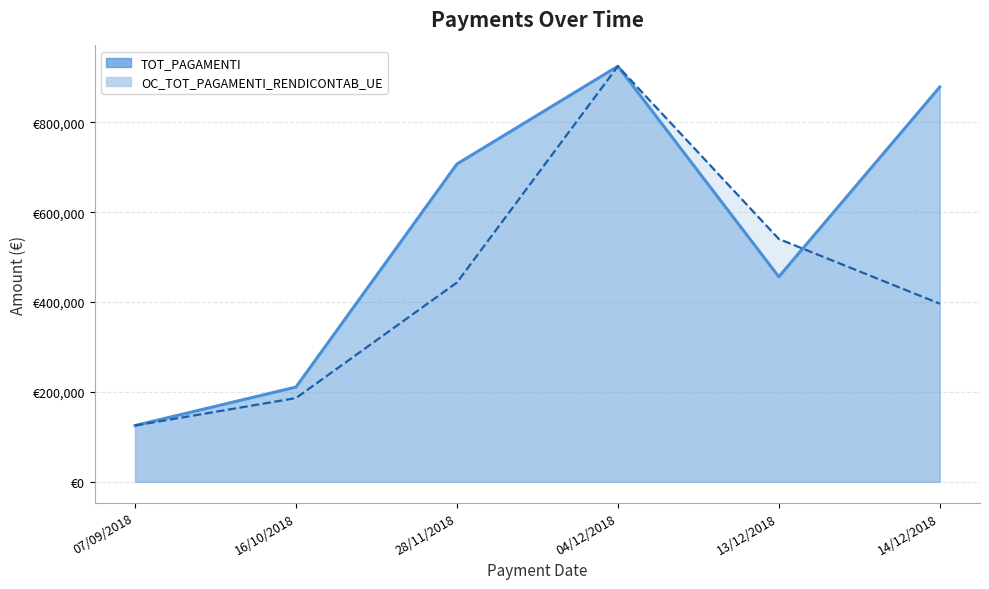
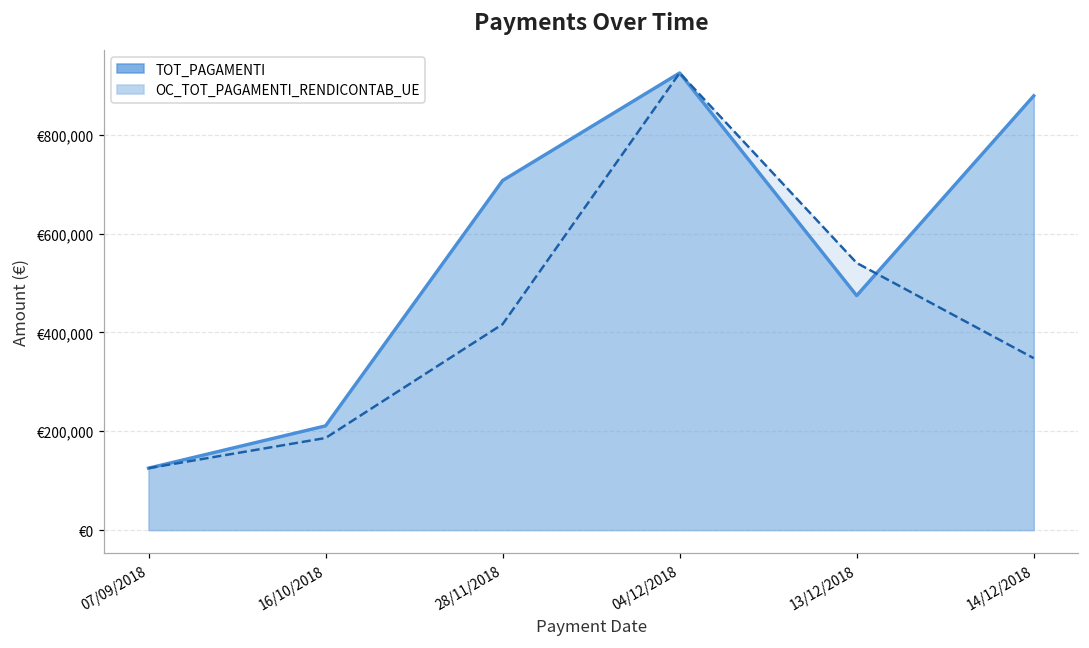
OC_TOT_PAGAMENTI_RENDICONTAB_UE, 28/11/2018: €440,000 -> €420,000
TOT_PAGAMENTI, 13/12/2018: €460,000 -> €470,000
OC_TOT_PAGAMENTI_RENDICONTAB_UE, 14/12/2018: €400,000 -> €350,000
